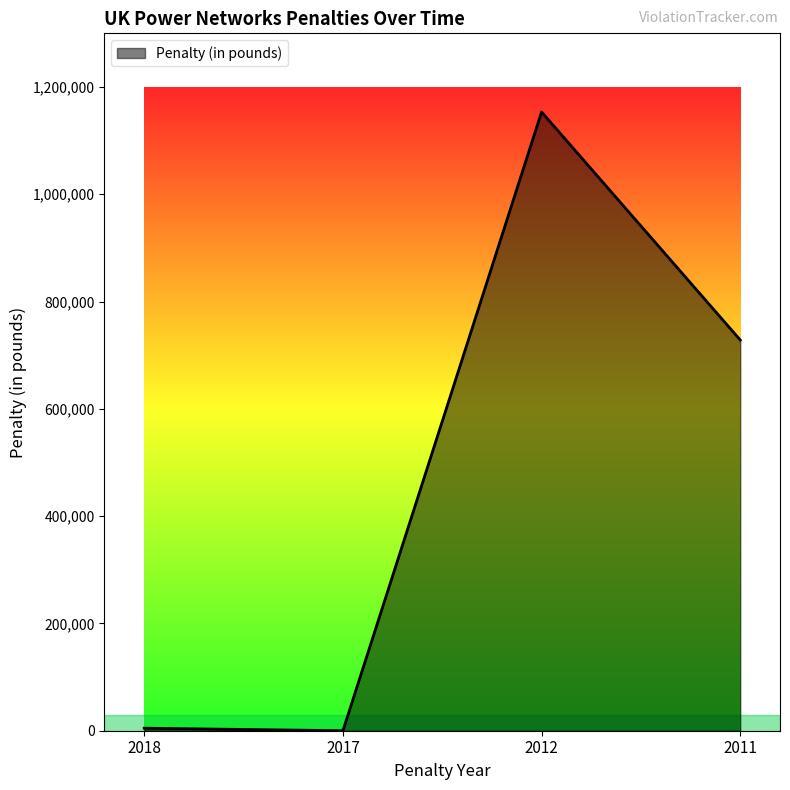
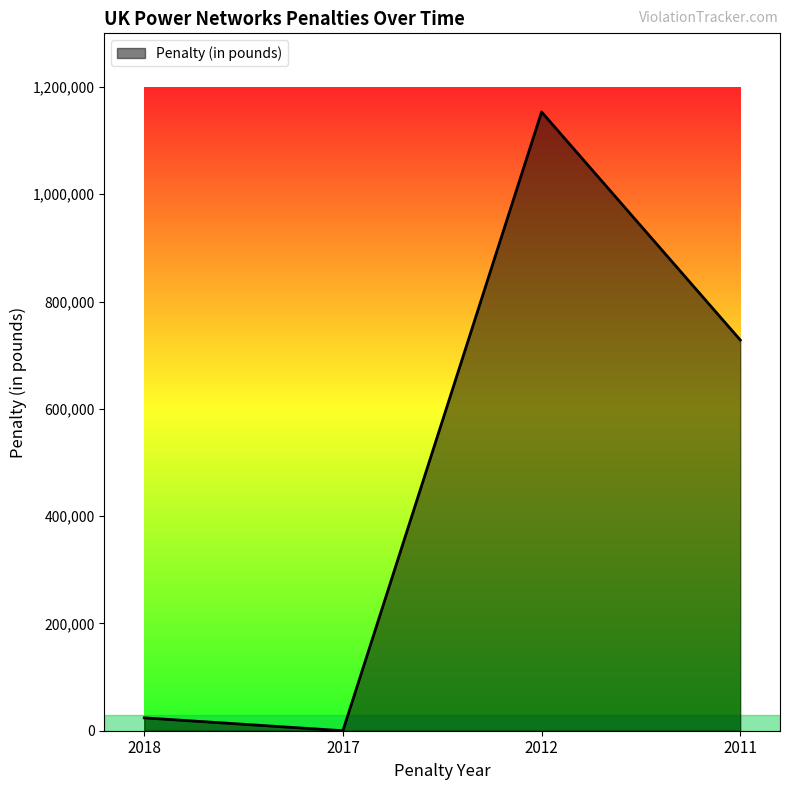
2018: 0 -> 20,000
